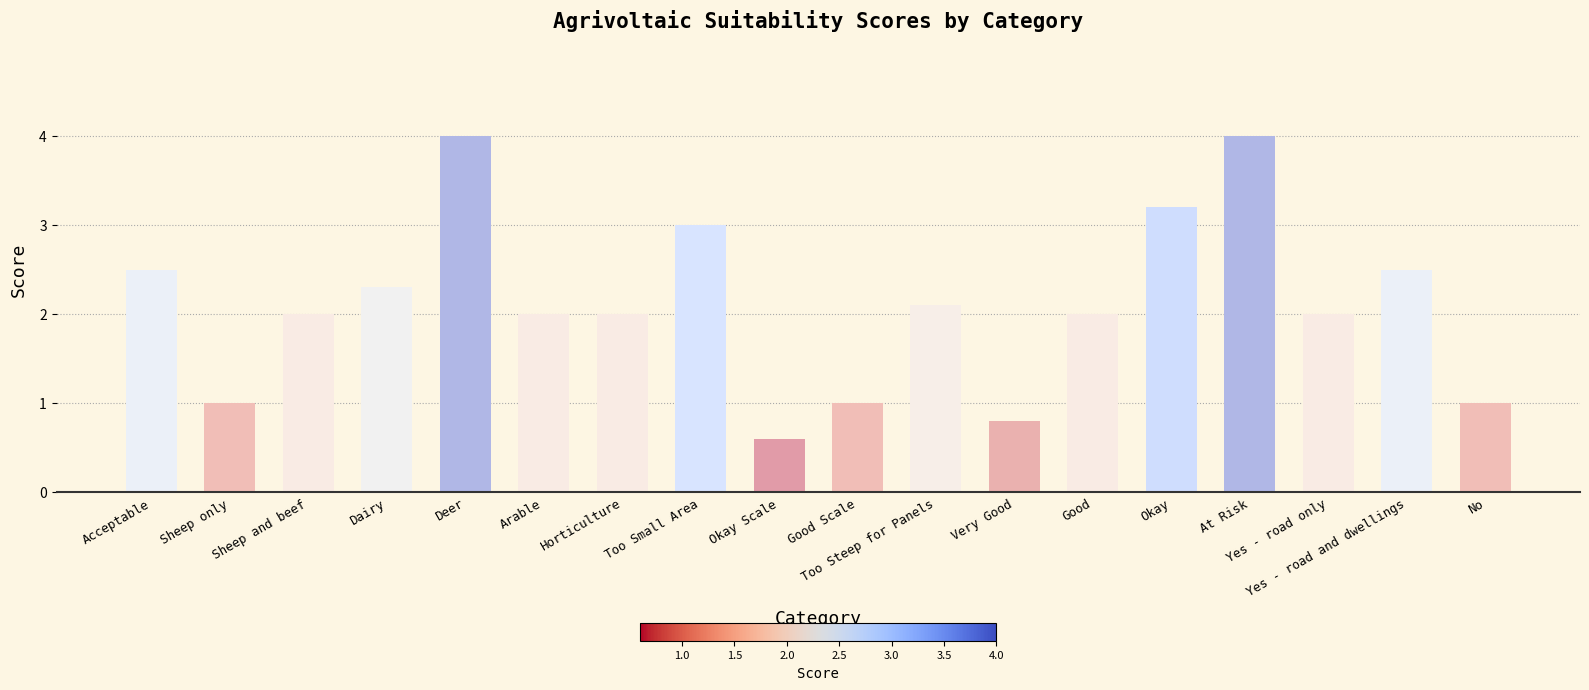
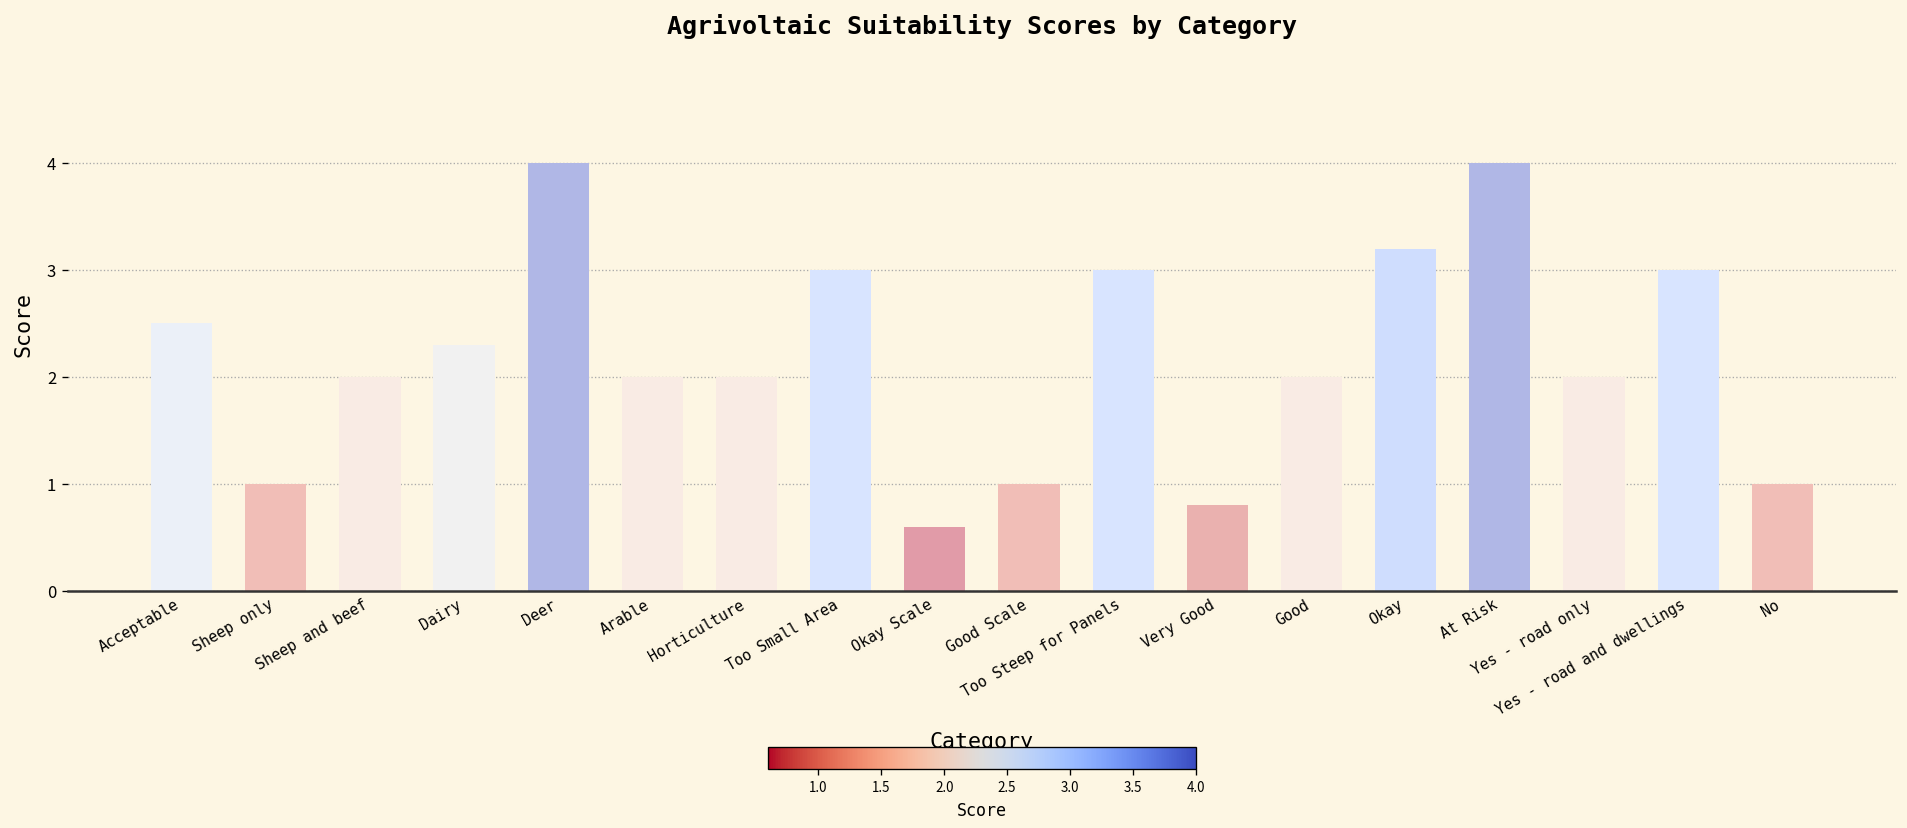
Too Steep for Panels: 2.1 -> 3.0
Yes - road and dwellings: 2.5 -> 3.0
